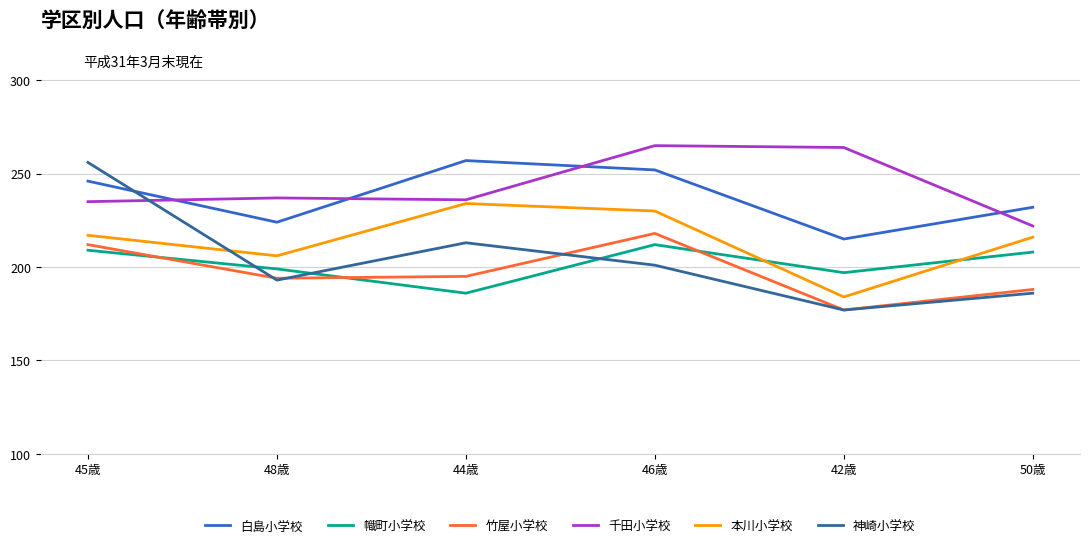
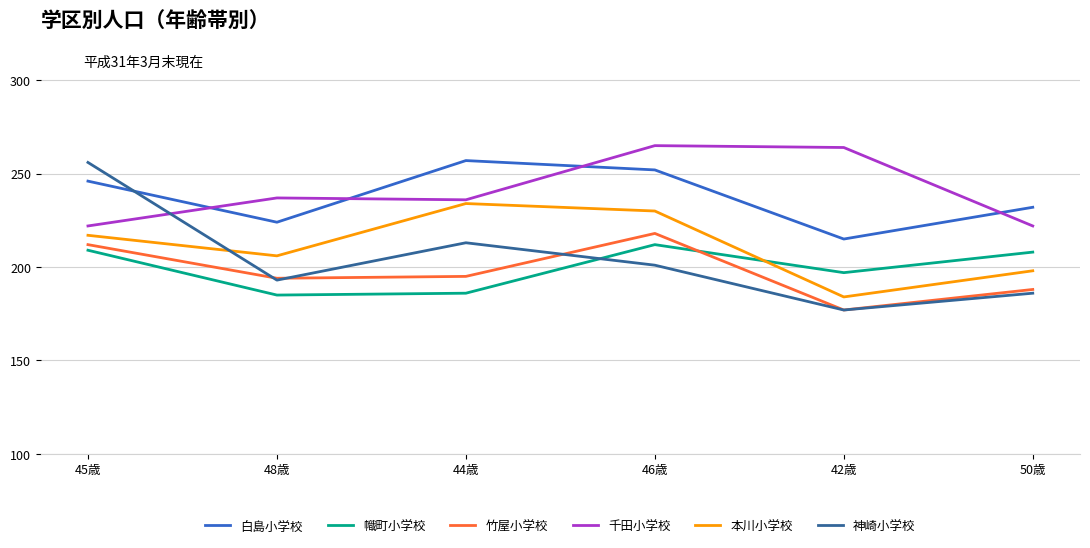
千田小学校, 45歳: 235 -> 222
幟町小学校, 48歳: 199 -> 185
本川小学校, 50歳: 216 -> 198
